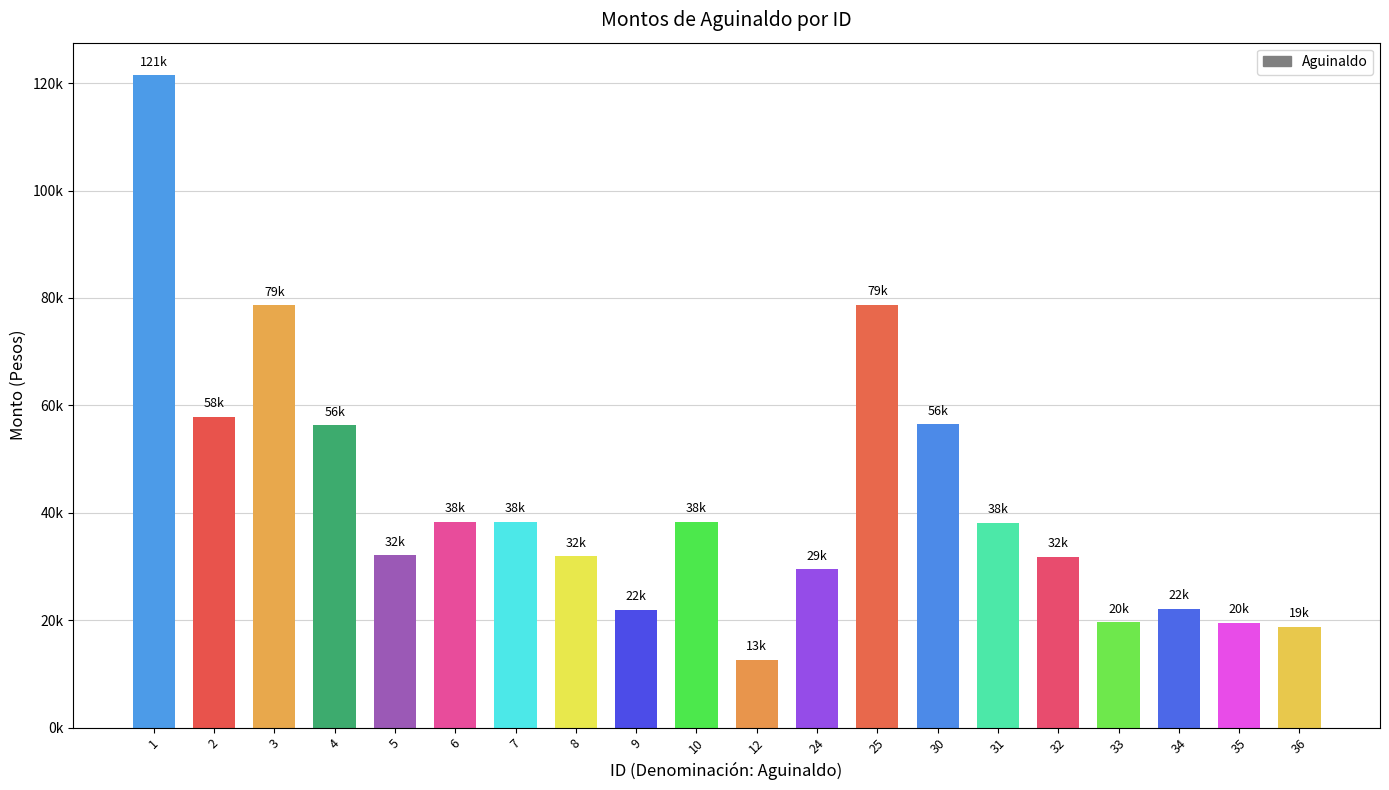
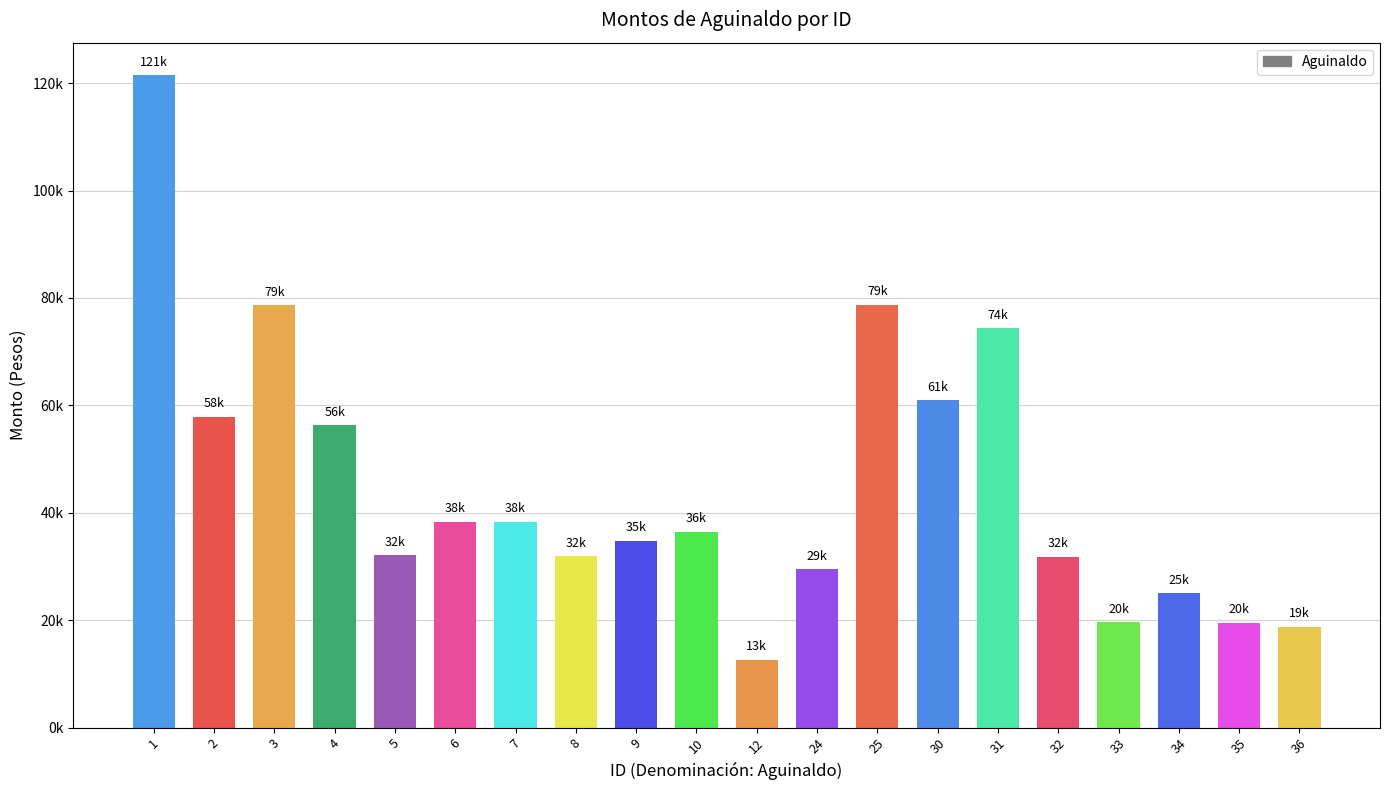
9: 22k -> 35k
10: 38k -> 36k
30: 56k -> 61k
31: 38k -> 74k
34: 22k -> 25k
